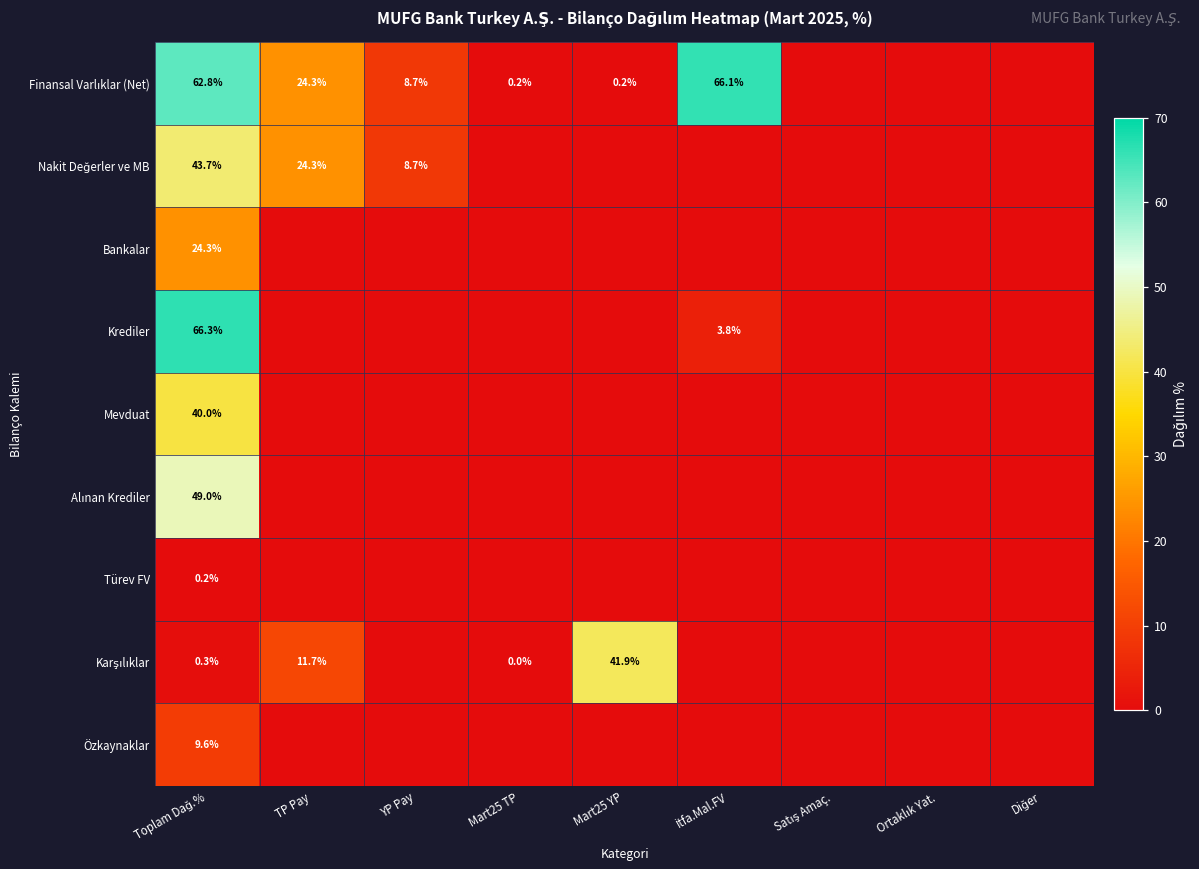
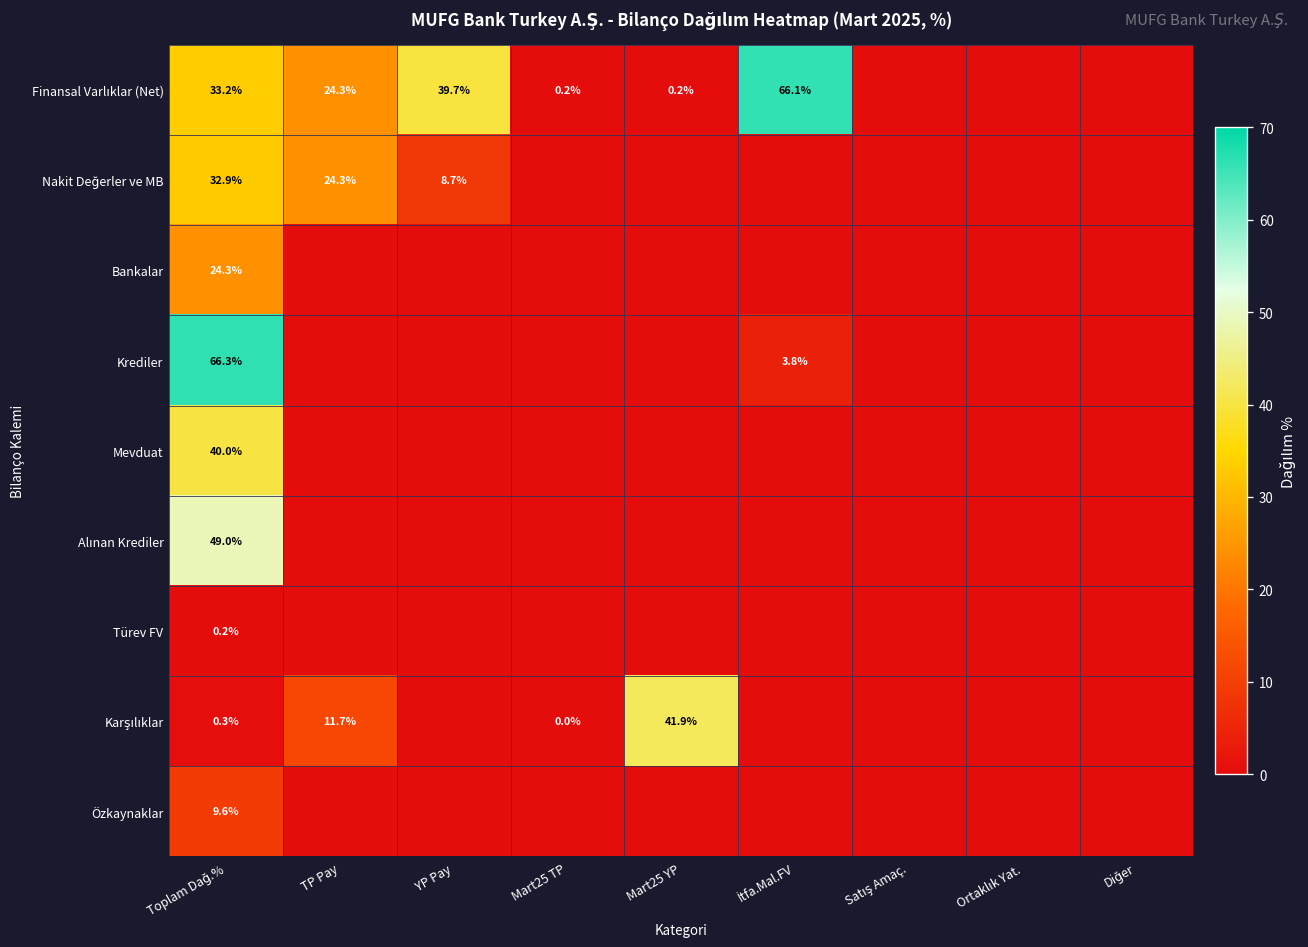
Finansal Varlıklar (Net), Toplam Dağ.%: 62.8% -> 33.2%
Finansal Varlıklar (Net), YP Pay: 8.7% -> 39.7%
Nakit Değerler ve MB, Toplam Dağ.%: 43.7% -> 32.9%
